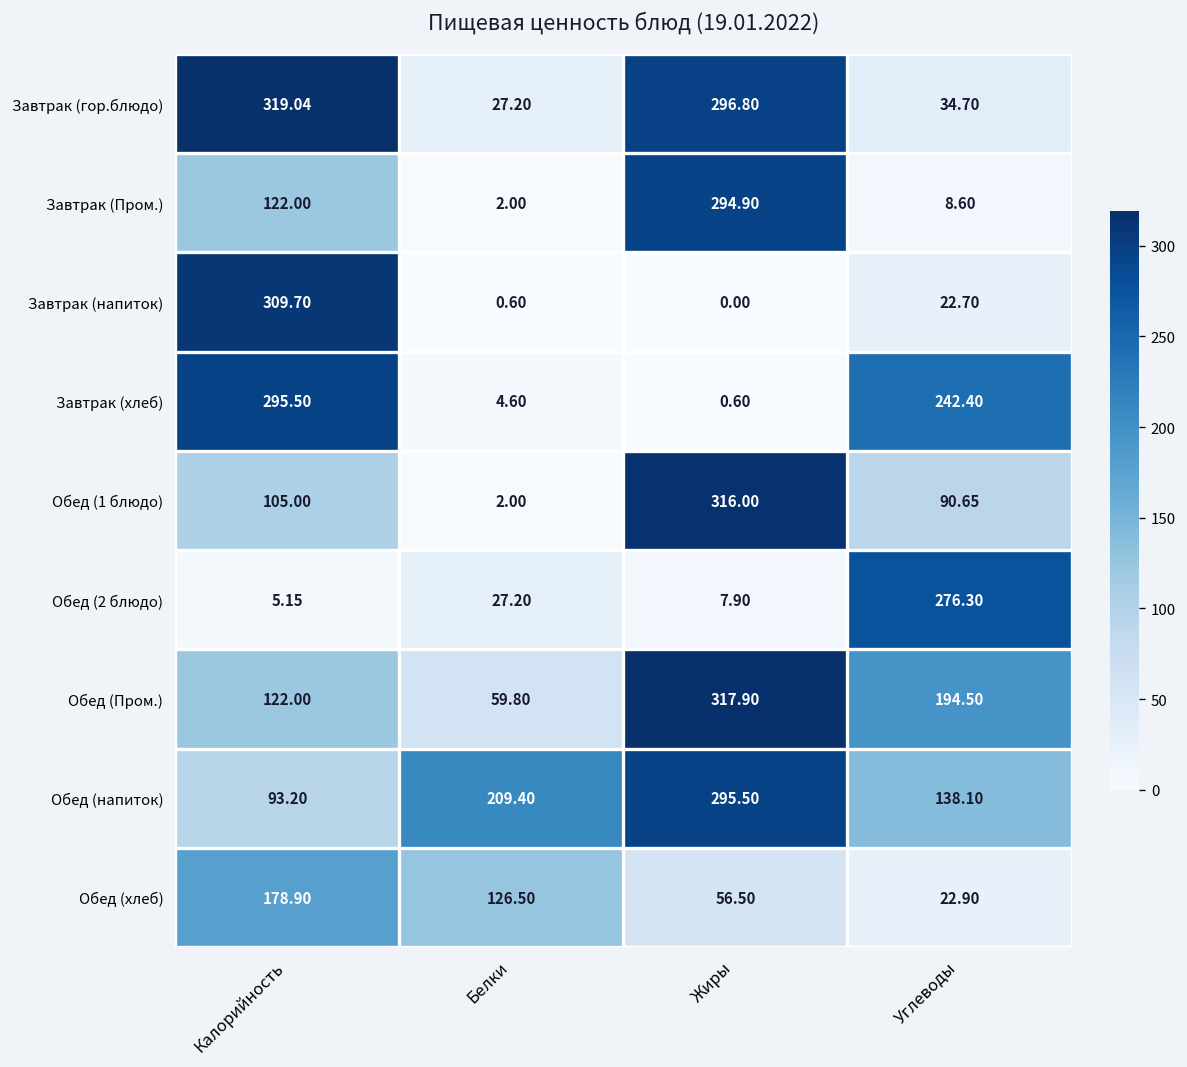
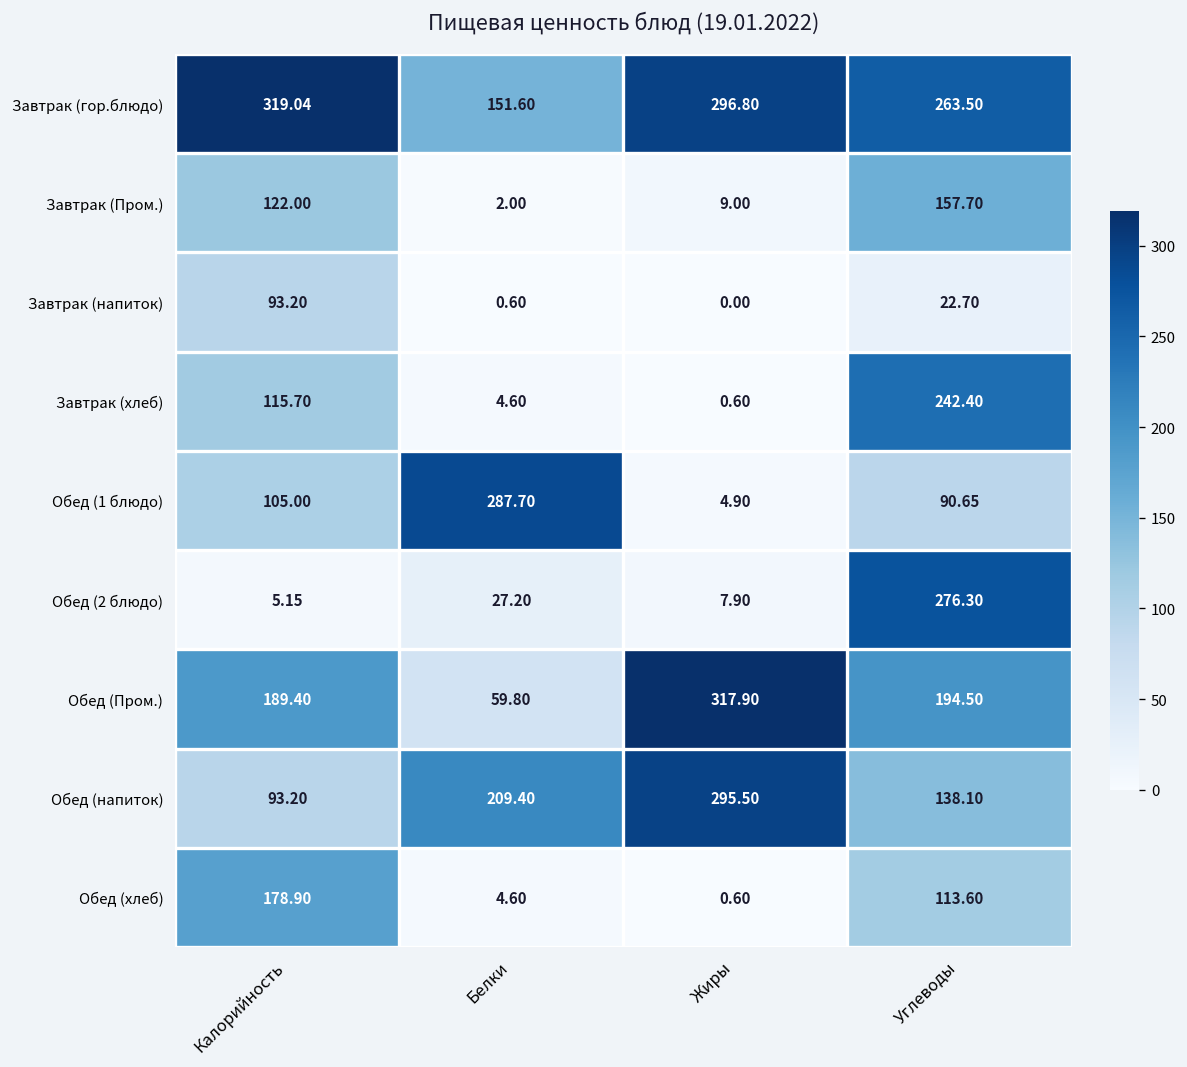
Завтрак (гор.блюдо), Белки: 27.20 -> 151.60
Завтрак (гор.блюдо), Углеводы: 34.70 -> 263.50
Завтрак (Пром.), Жиры: 294.90 -> 9.00
Завтрак (Пром.), Углеводы: 8.60 -> 157.70
Завтрак (напиток), Калорийность: 309.70 -> 93.20
Завтрак (хлеб), Калорийность: 295.50 -> 115.70
Обед (1 блюдо), Белки: 2.00 -> 287.70
Обед (1 блюдо), Жиры: 316.00 -> 4.90
Обед (Пром.), Калорийность: 122.00 -> 189.40
Обед (хлеб), Белки: 126.50 -> 4.60
Обед (хлеб), Жиры: 56.50 -> 0.60
Обед (хлеб), Углеводы: 22.90 -> 113.60
